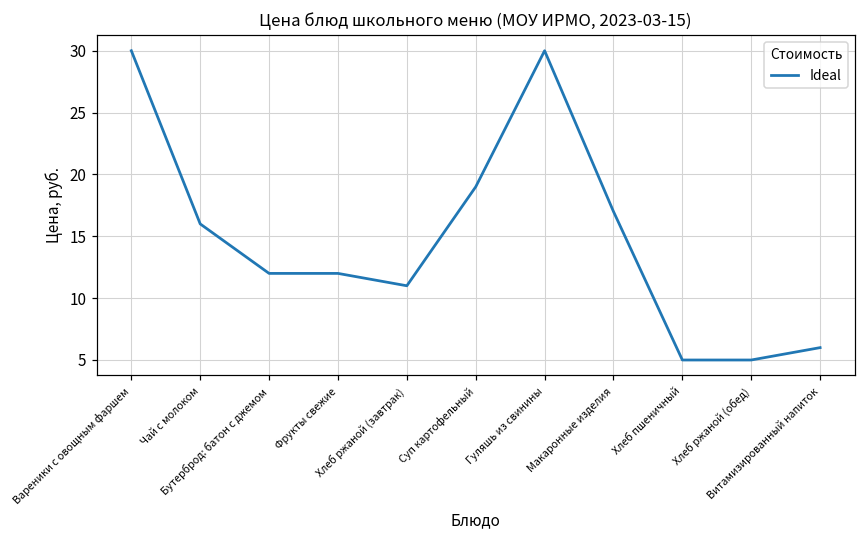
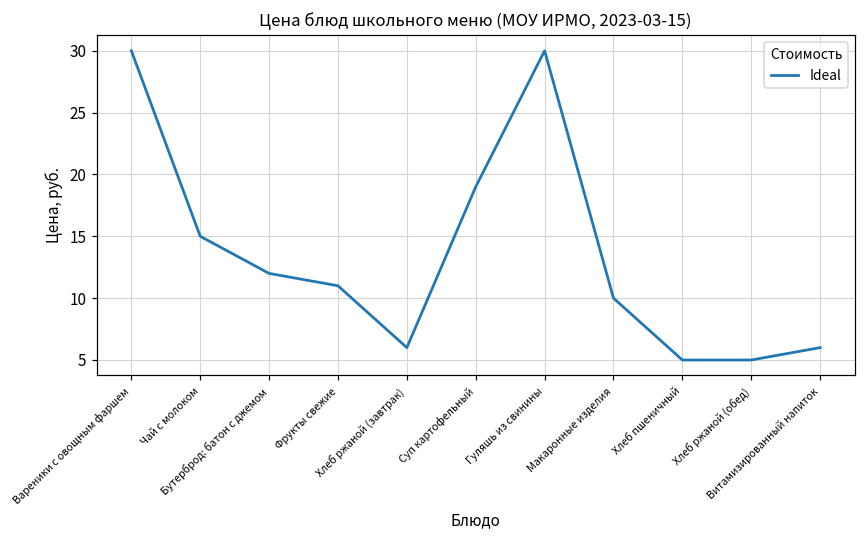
Чай с молоком: 16 -> 15
Фрукты свежие: 12 -> 11
Хлеб ржаной (завтрак): 11 -> 6
Макаронные изделия: 17 -> 10
